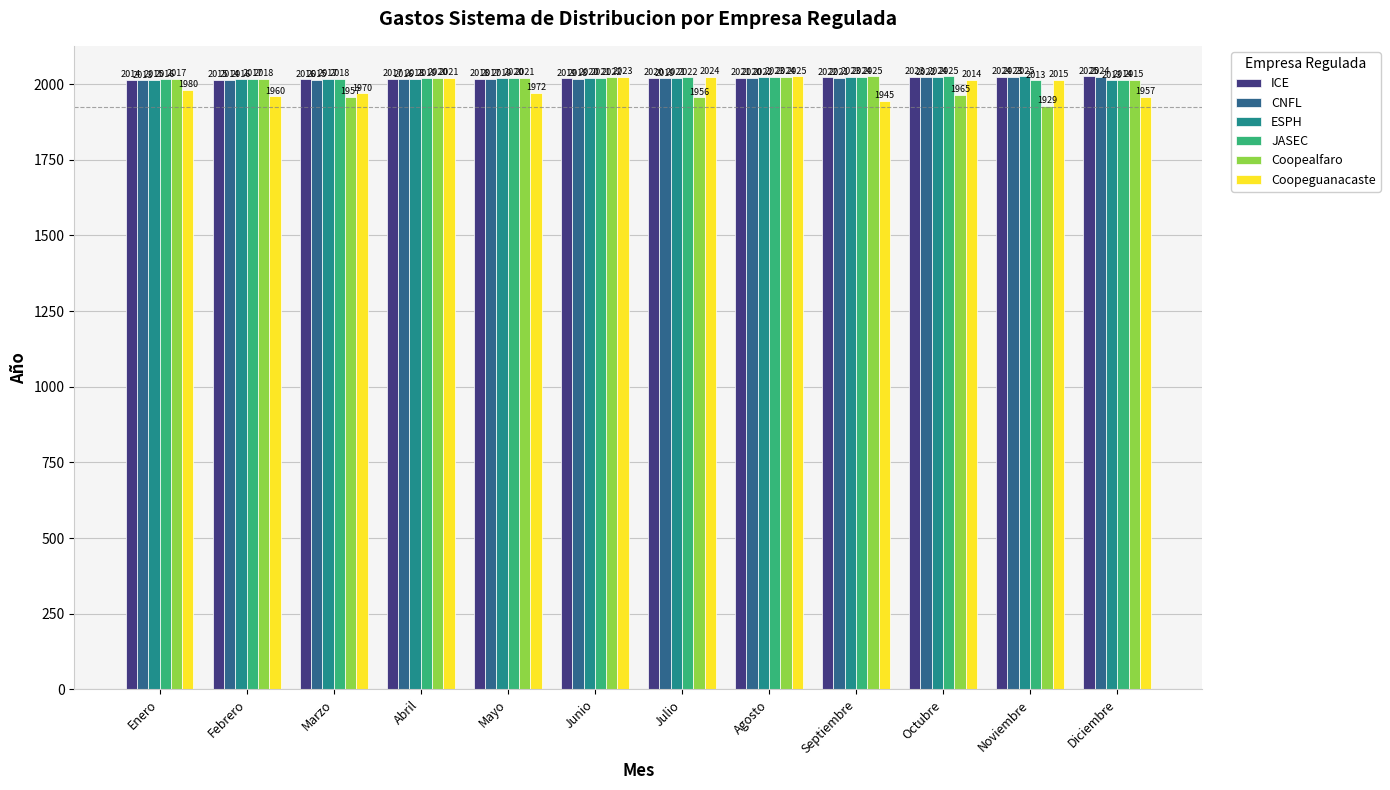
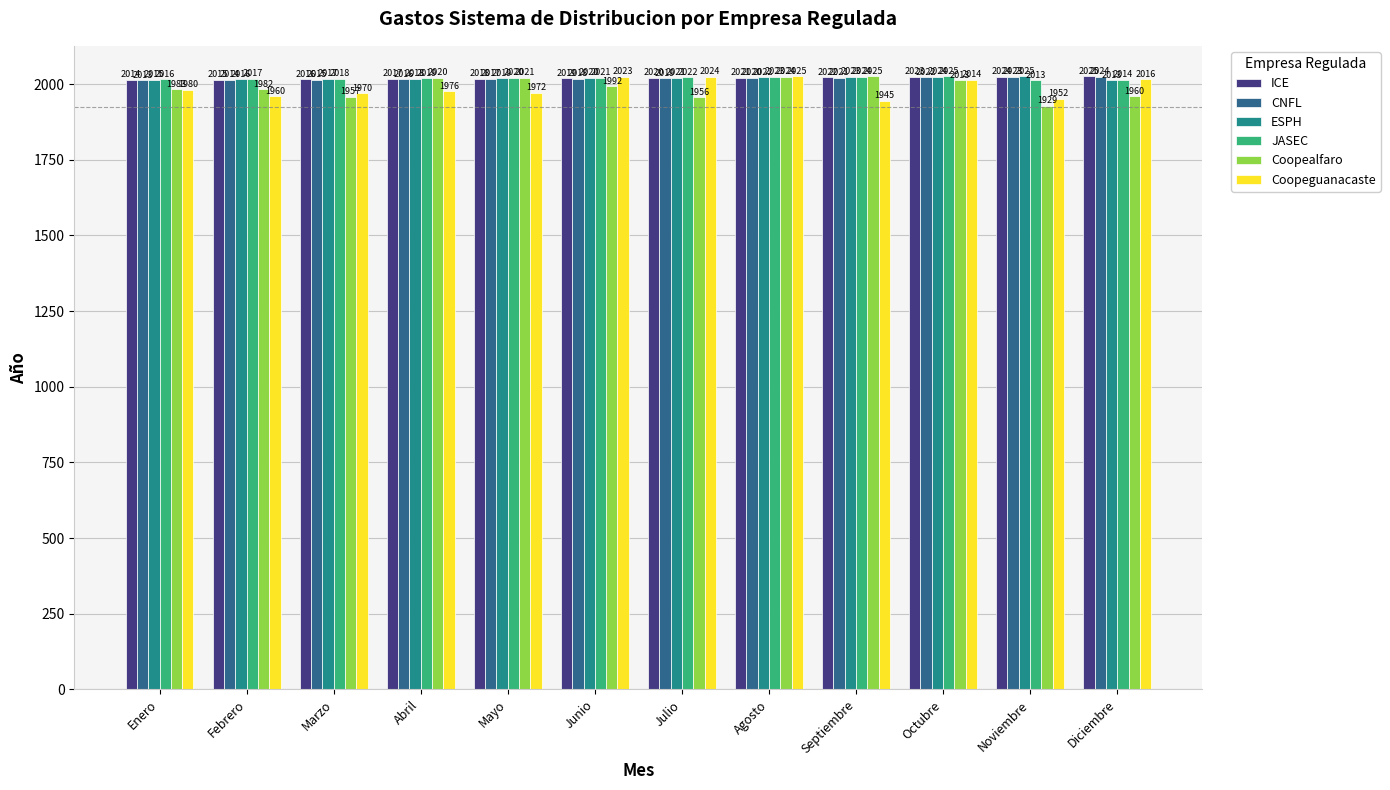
Coopealfaro, Enero: 2017 -> 1983
Coopealfaro, Febrero: 2018 -> 1982
Coopeguanacaste, Abril: 2021 -> 1976
Coopealfaro, Junio: 2022 -> 1992
Coopealfaro, Octubre: 1965 -> 2013
Coopeguanacaste, Noviembre: 2015 -> 1952
Coopealfaro, Diciembre: 2015 -> 1960
Coopeguanacaste, Diciembre: 1957 -> 2016
